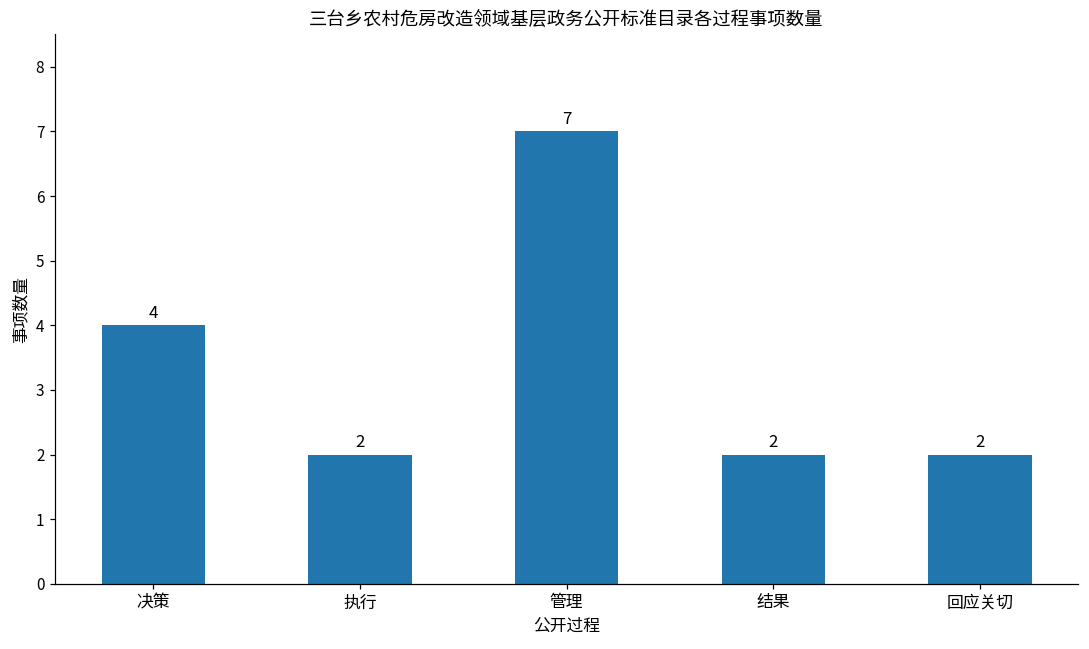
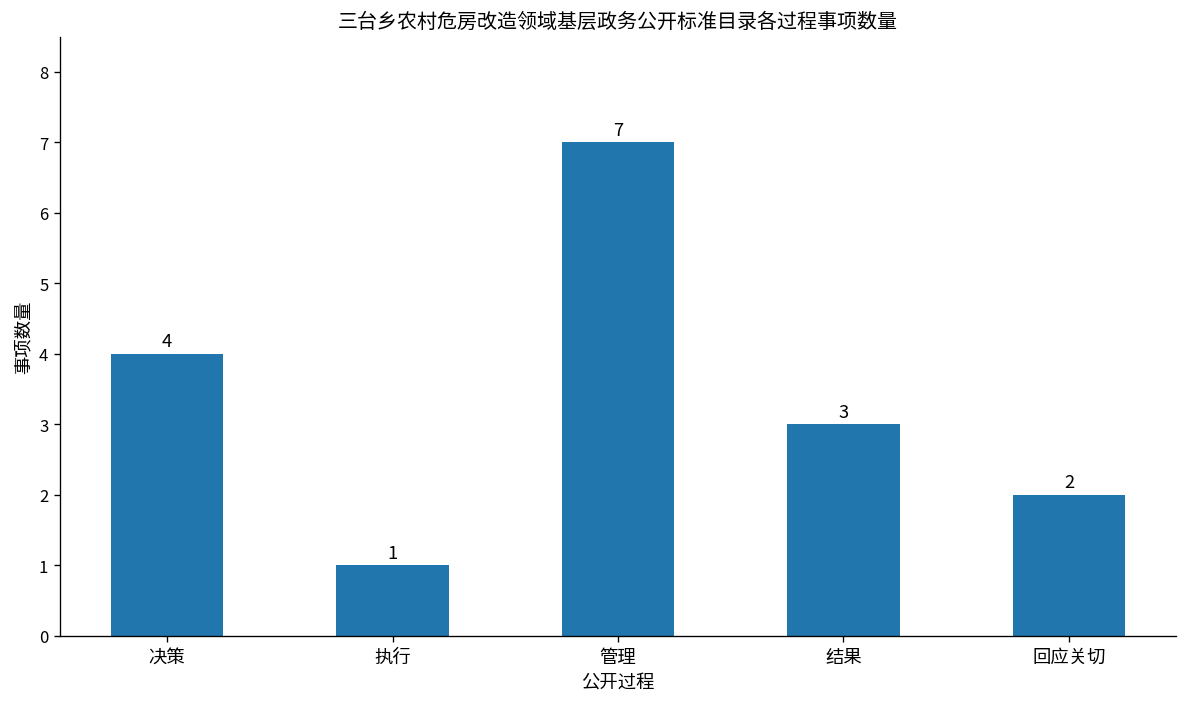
执行: 2 -> 1
结果: 2 -> 3
